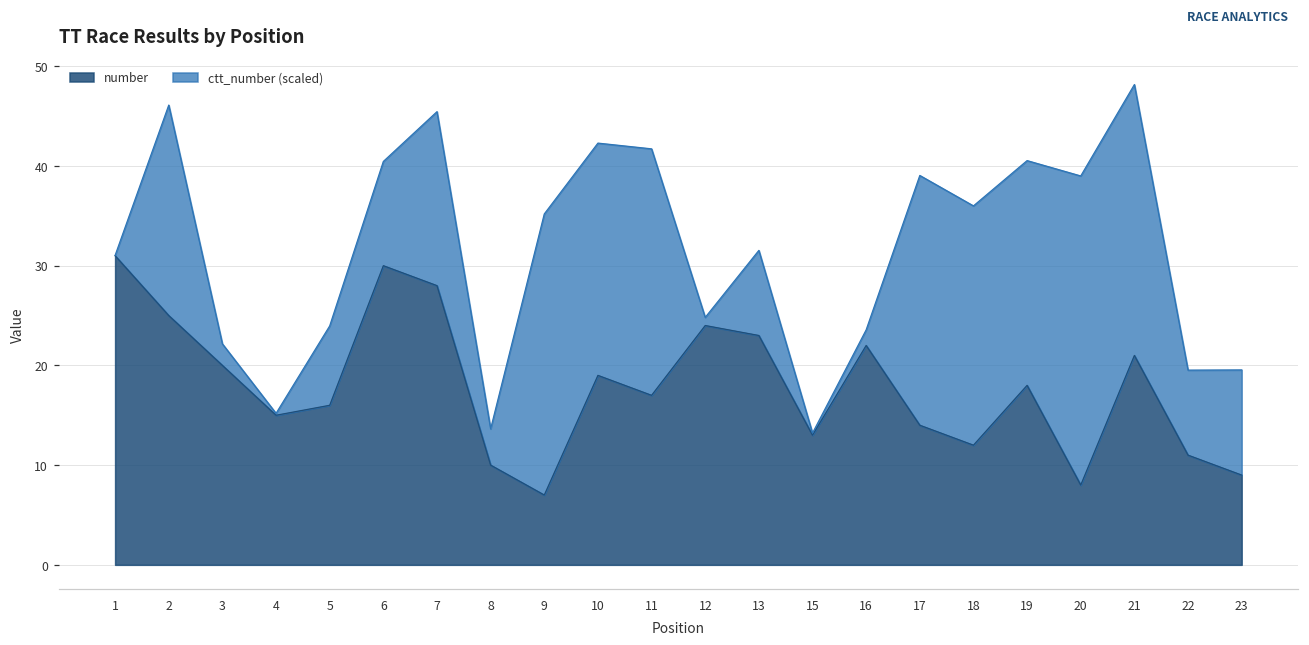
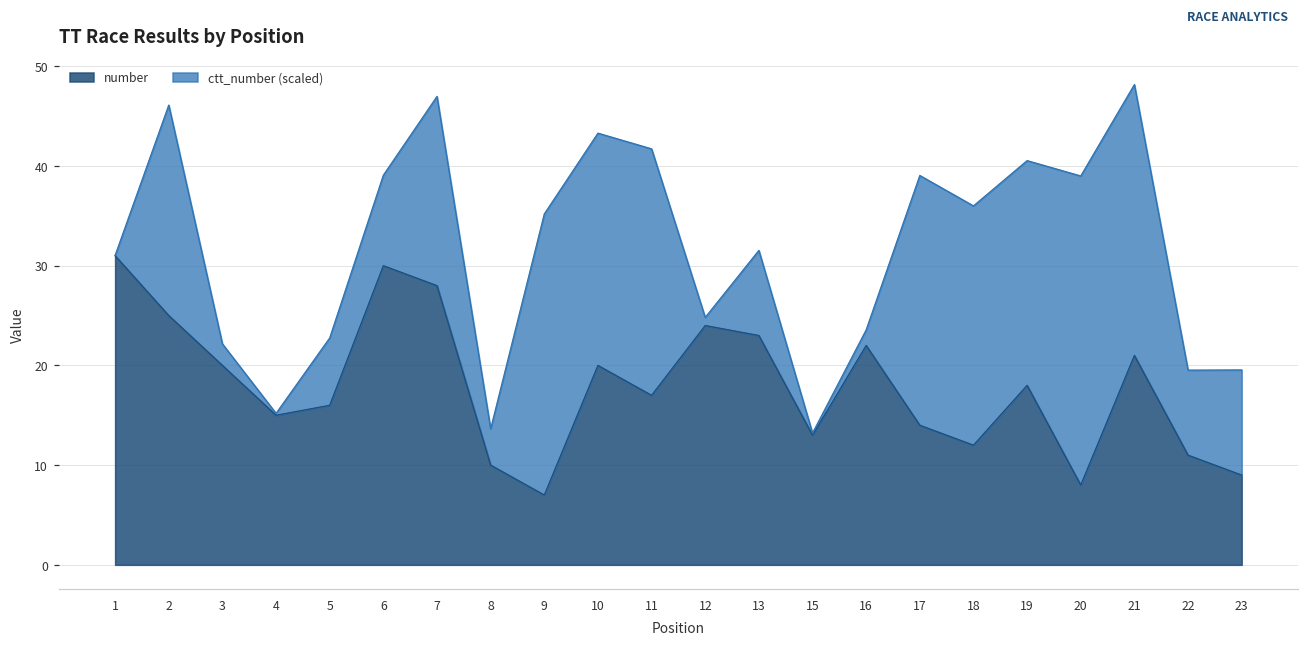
ctt_number (scaled), 5: 8 -> 7
ctt_number (scaled), 6: 10 -> 9
ctt_number (scaled), 7: 17 -> 19
number, 10: 19 -> 20
